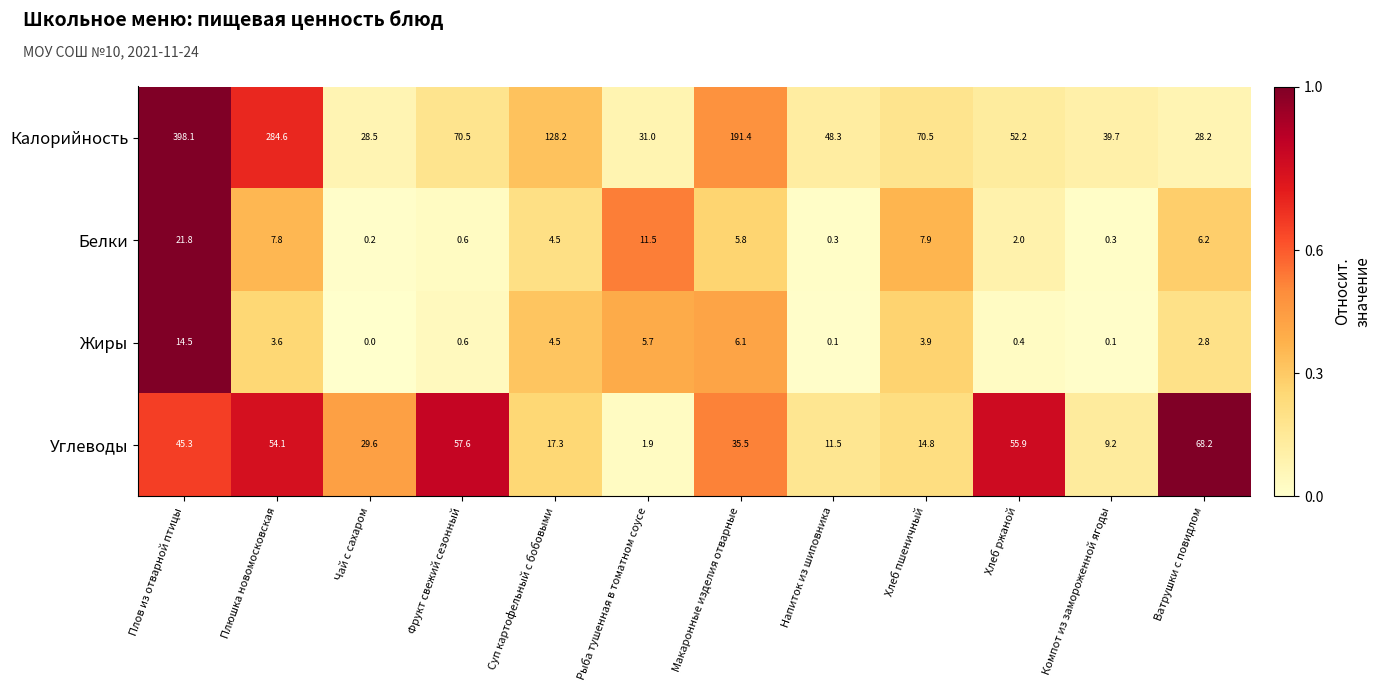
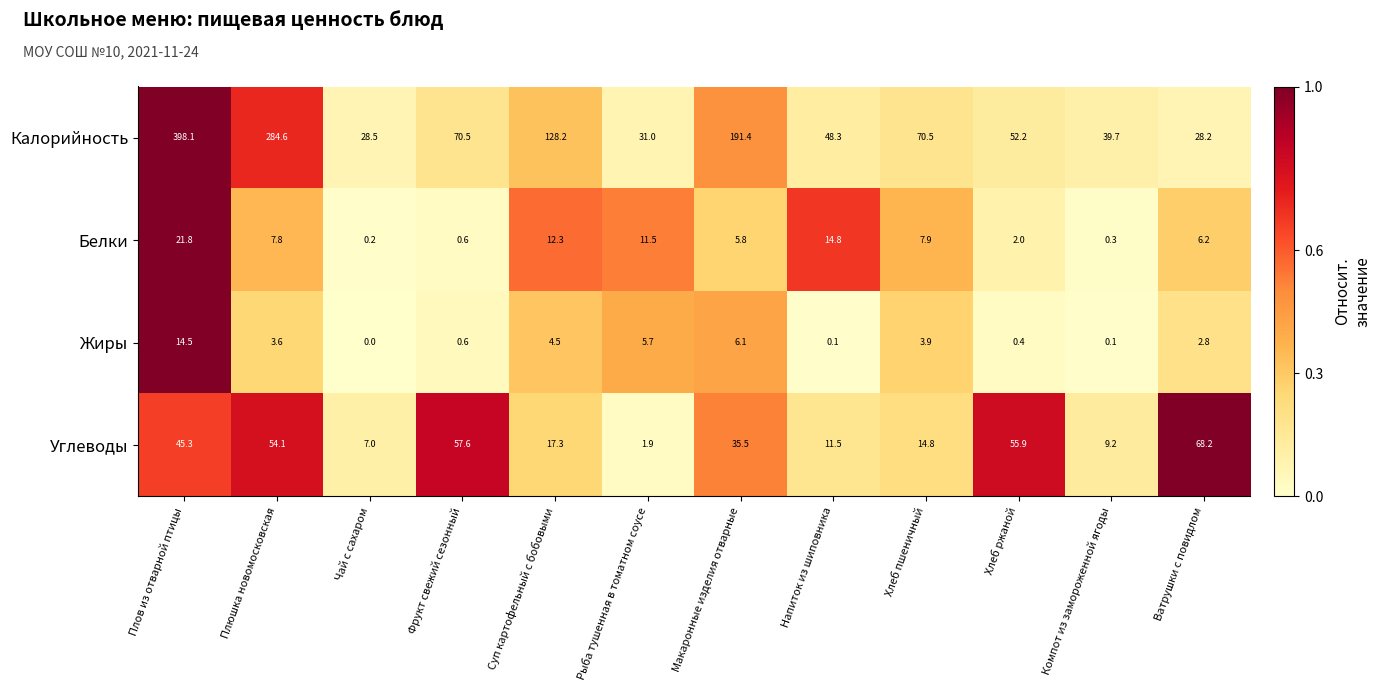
Белки, Суп картофельный с бобовыми: 4.5 -> 12.3
Белки, Напиток из шиповника: 0.3 -> 14.8
Углеводы, Чай с сахаром: 29.6 -> 7.0
